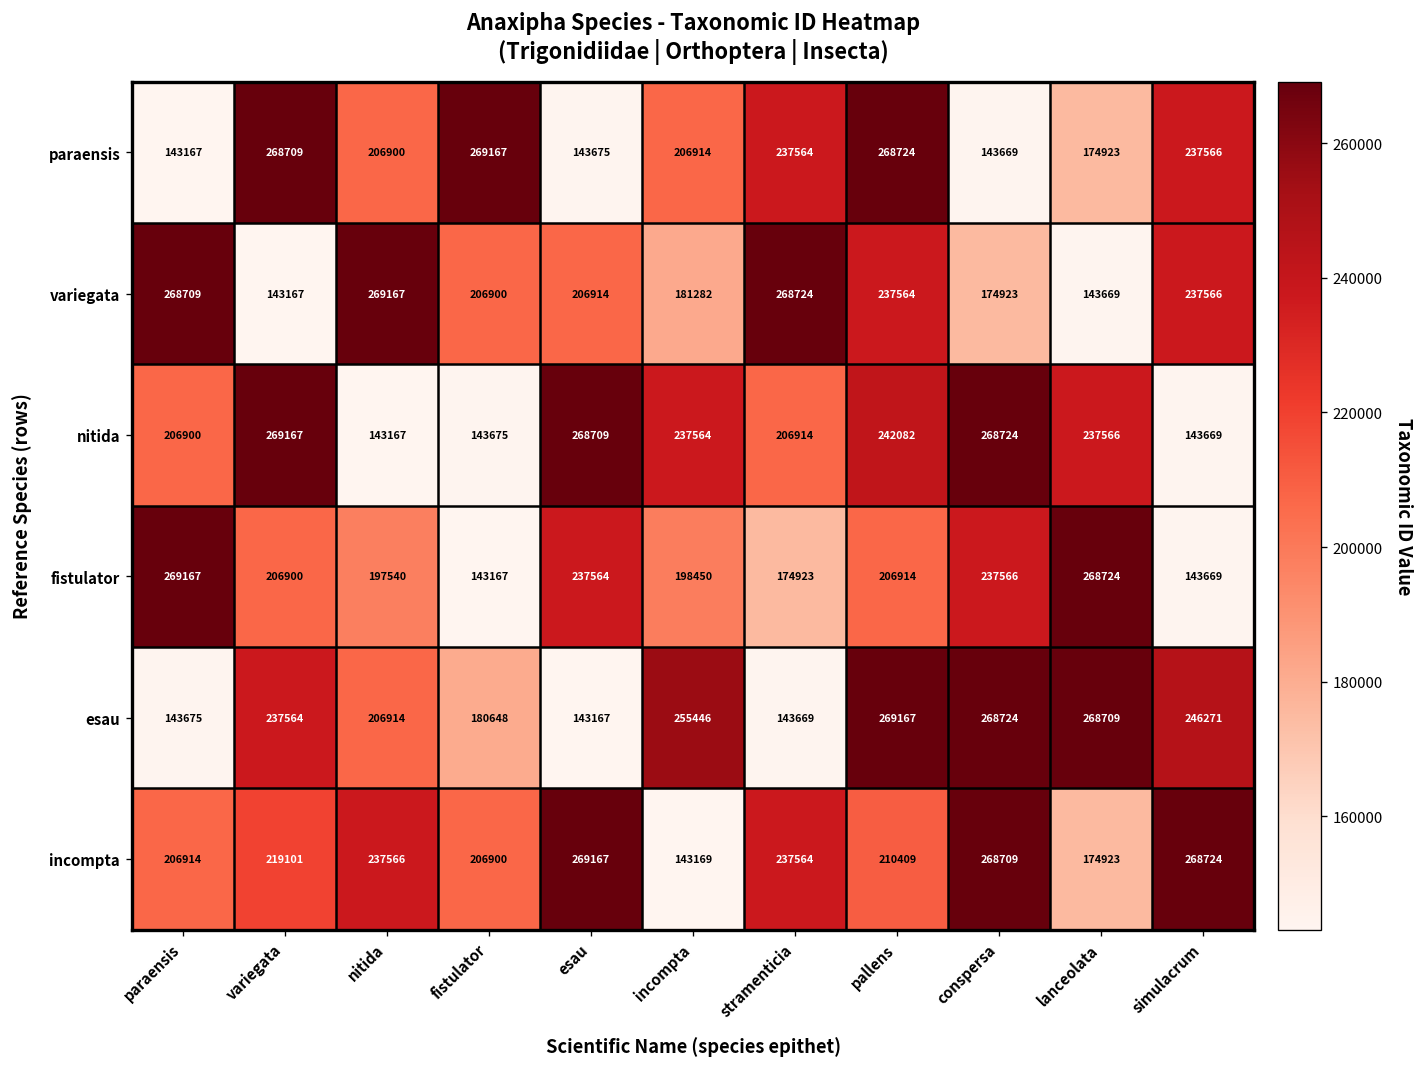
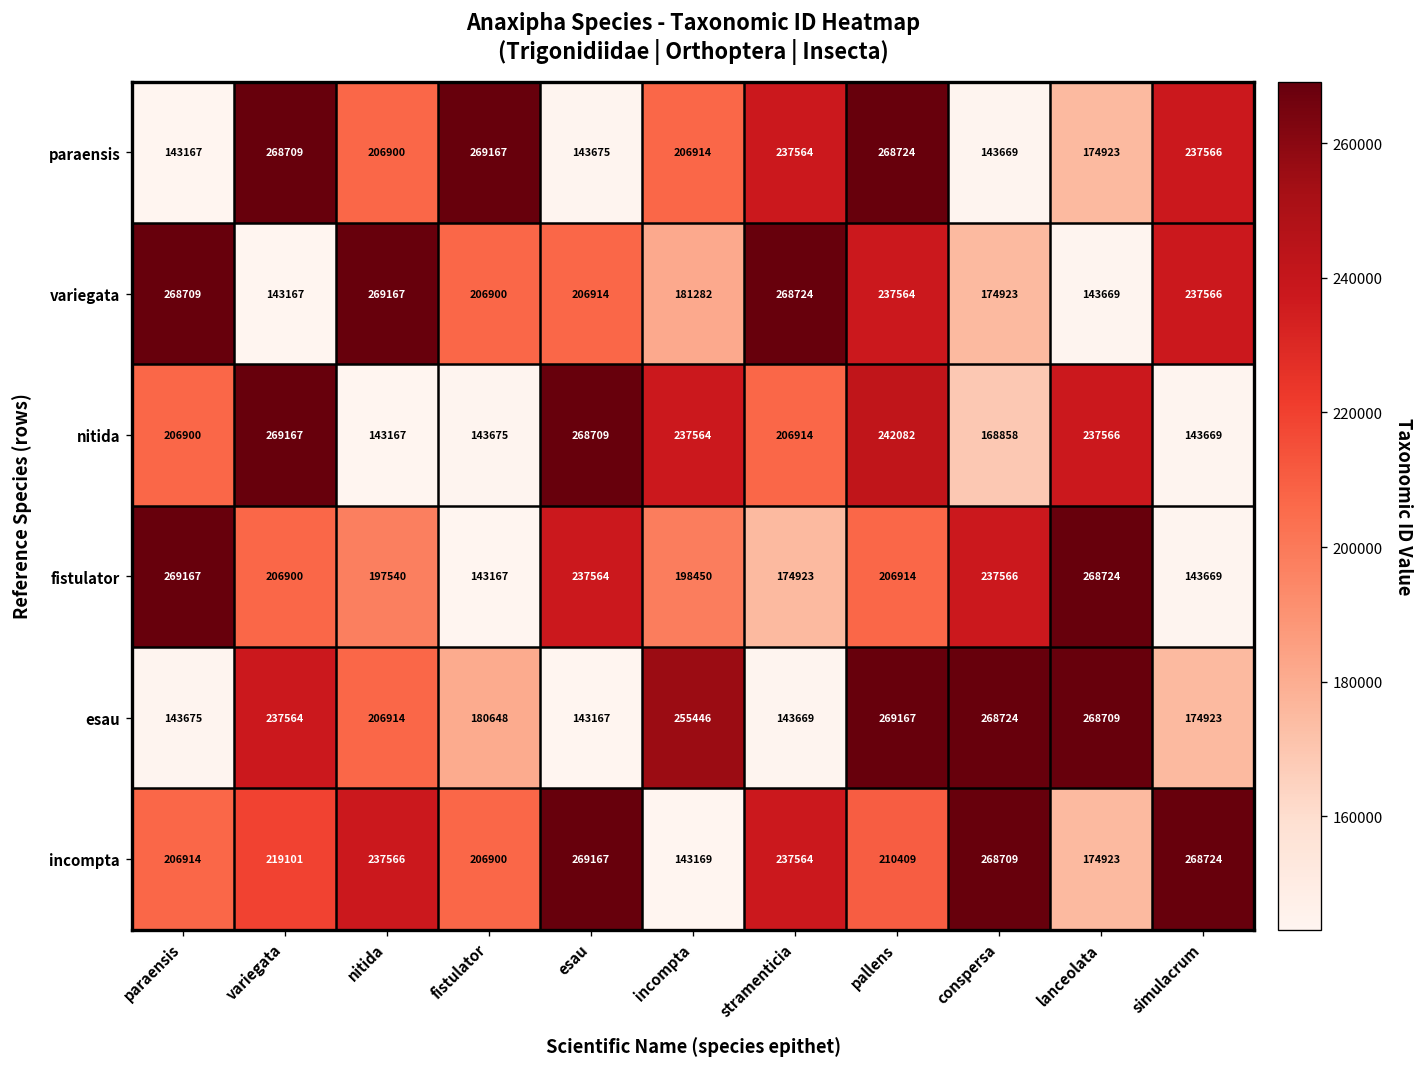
nitida, conspersa: 268724 -> 168858
esau, simulacrum: 246271 -> 174923
